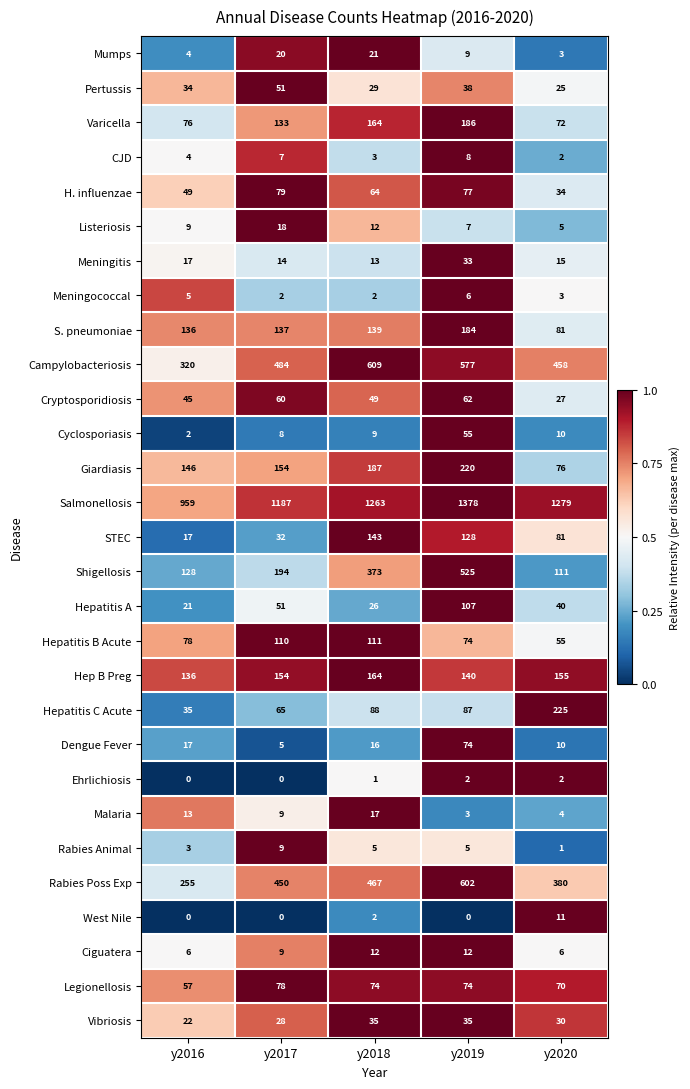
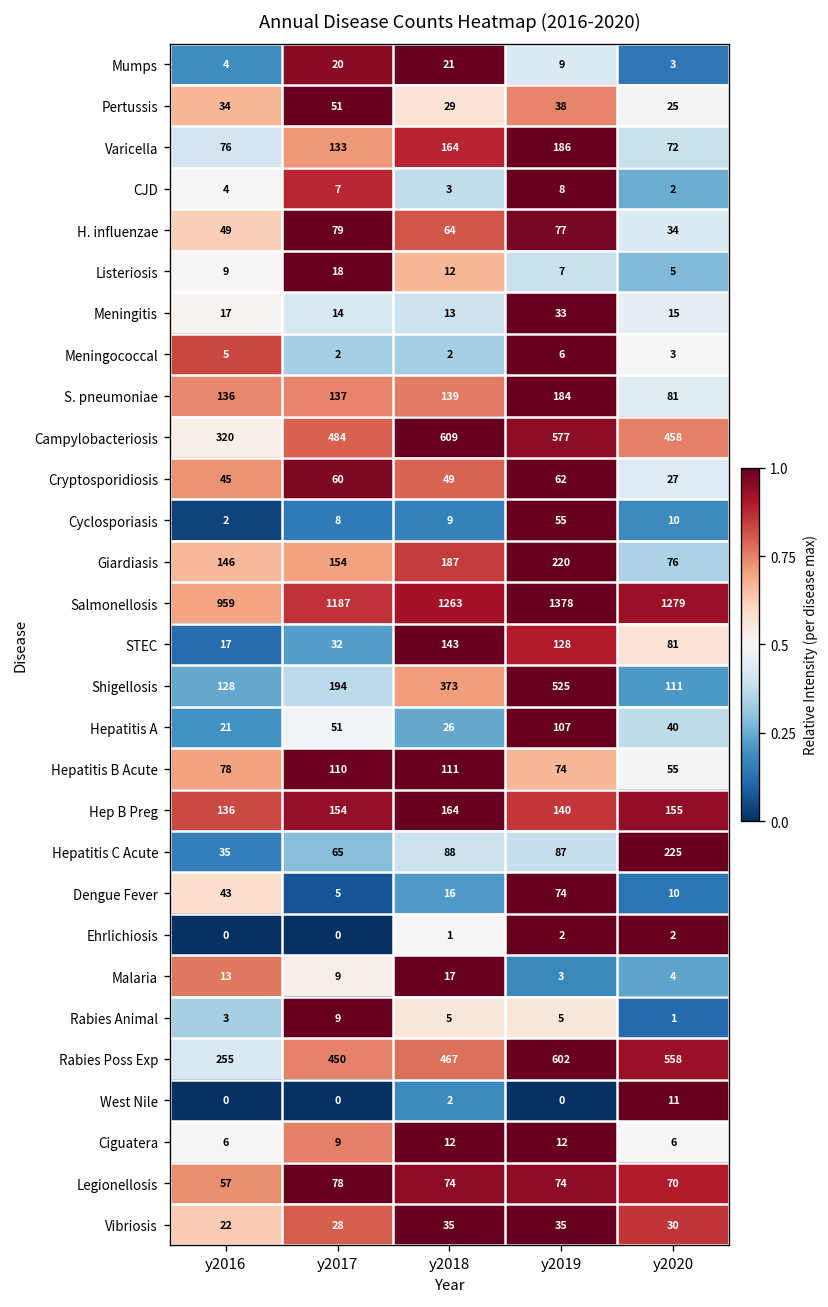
Dengue Fever, y2016: 17 -> 43
Rabies Poss Exp, y2020: 380 -> 558
